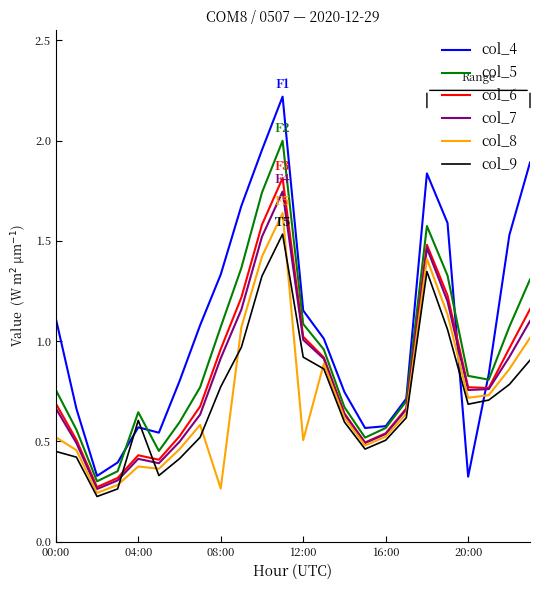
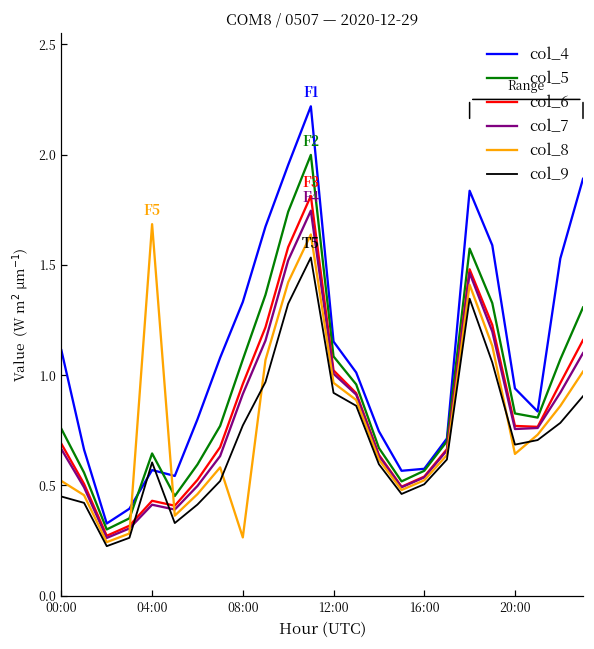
col_8, 04:00: 0.37 -> 1.68
col_8, 12:00: 0.51 -> 0.96
col_4, 20:00: 0.32 -> 0.94
col_8, 20:00: 0.72 -> 0.64
